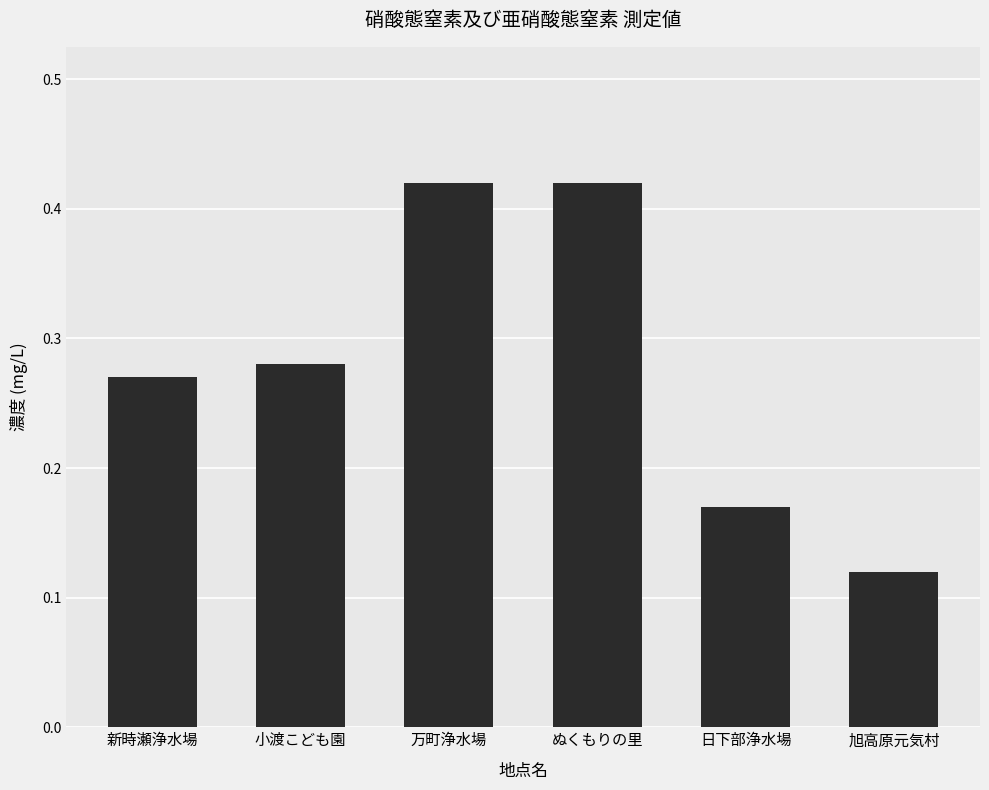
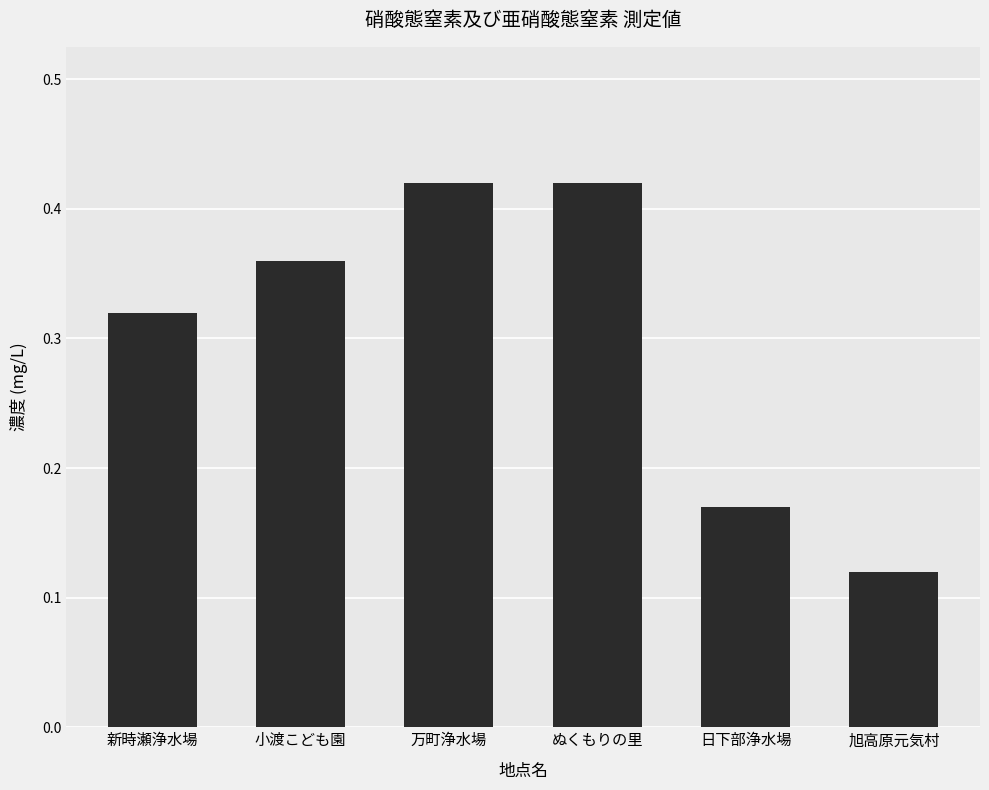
新時瀬浄水場: 0.27 -> 0.32
小渡こども園: 0.28 -> 0.36
